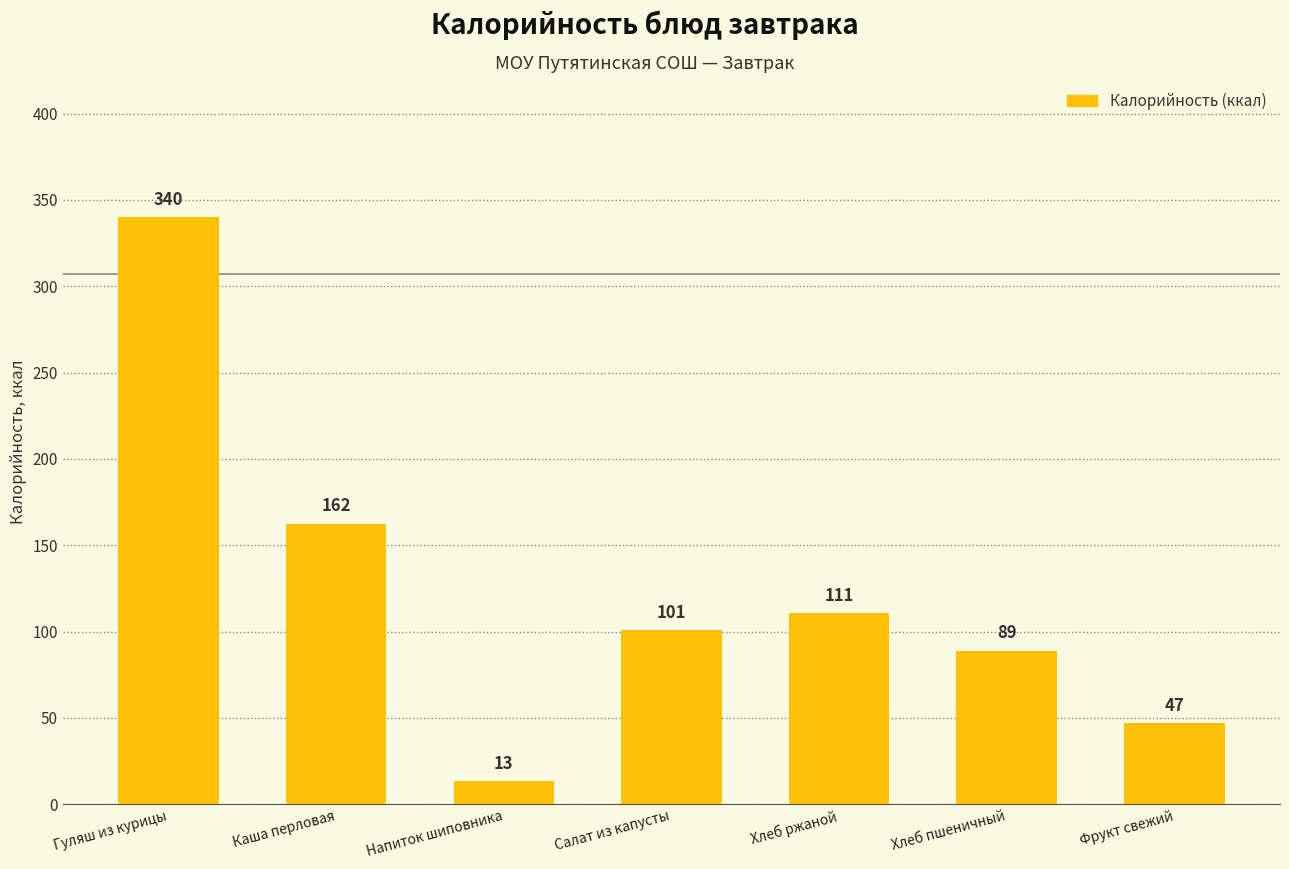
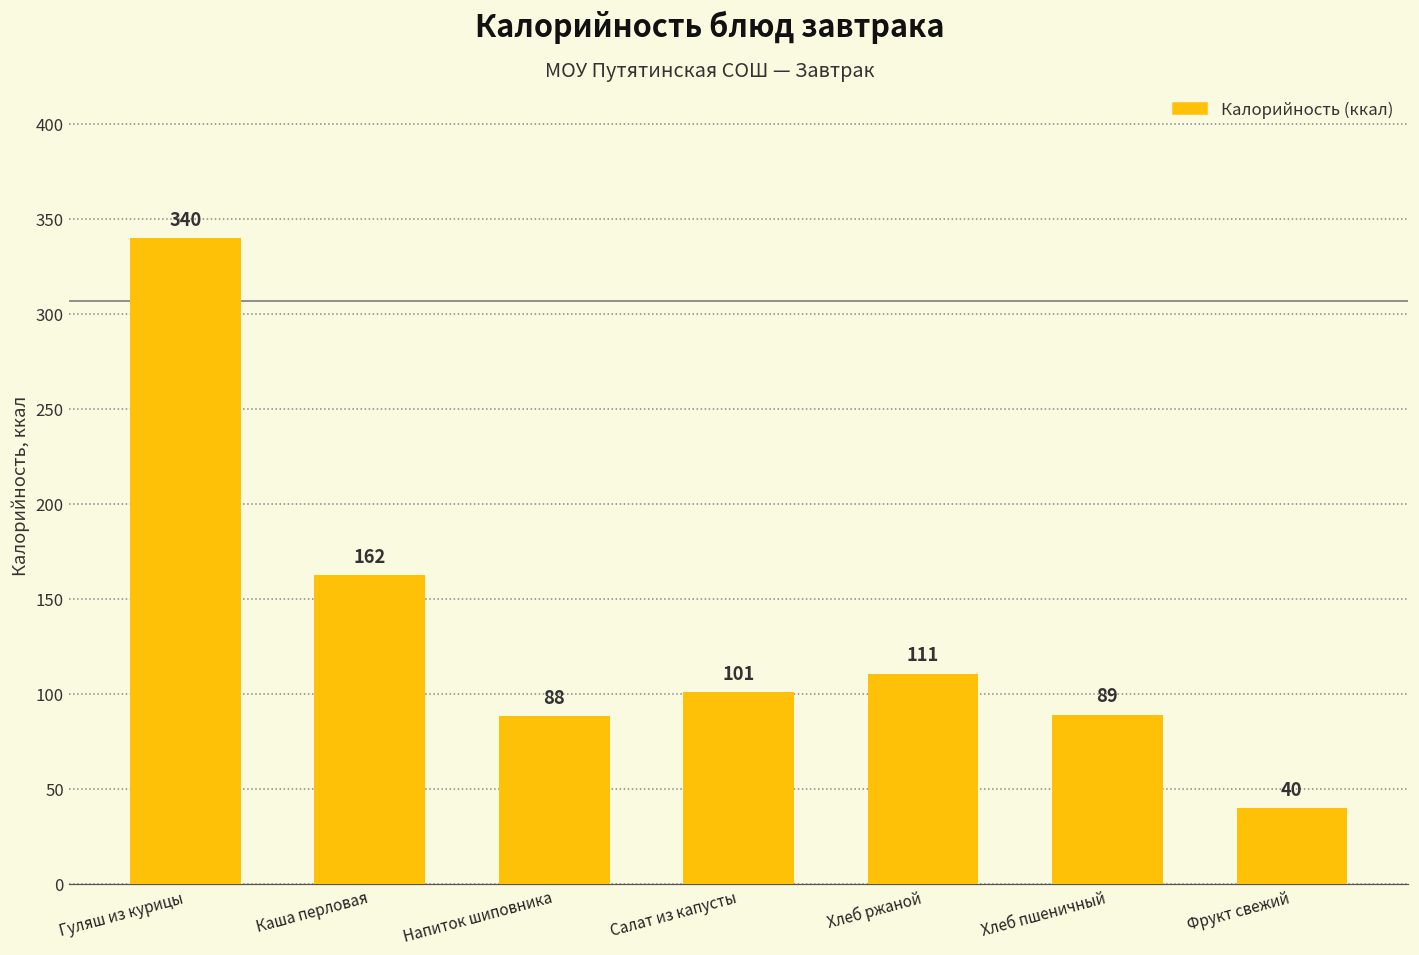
Напиток шиповника: 13 -> 88
Фрукт свежий: 47 -> 40
